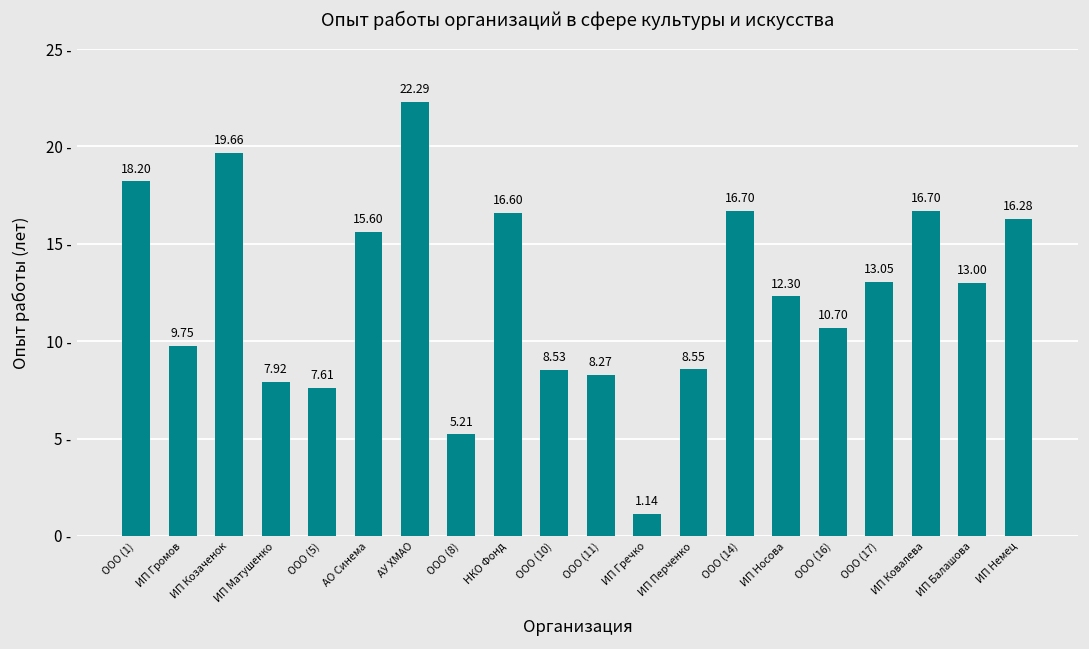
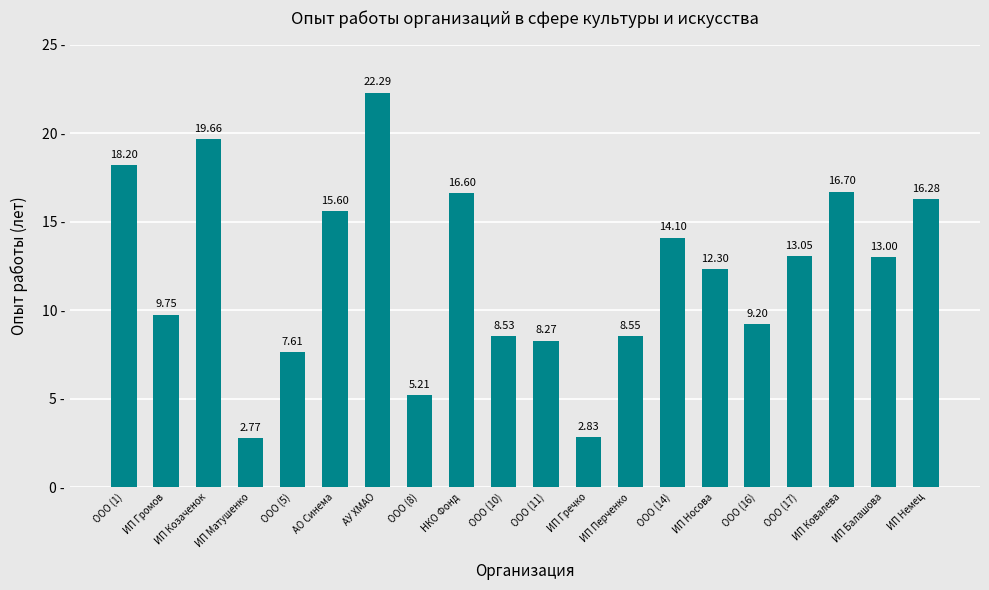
ИП Матушенко: 7.92 -> 2.77
ИП Гречко: 1.14 -> 2.83
ООО (14): 16.70 -> 14.10
ООО (16): 10.70 -> 9.20
